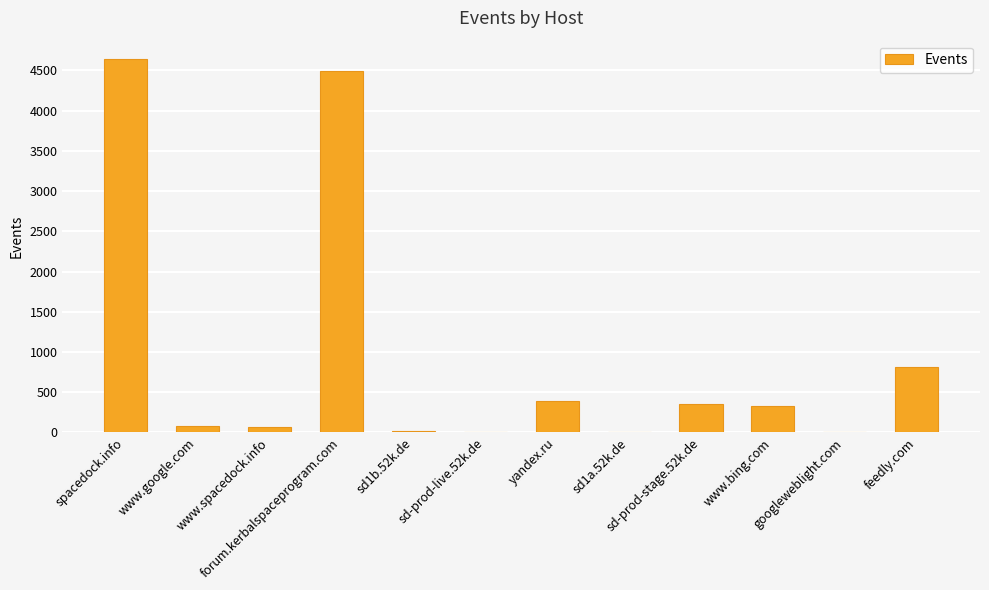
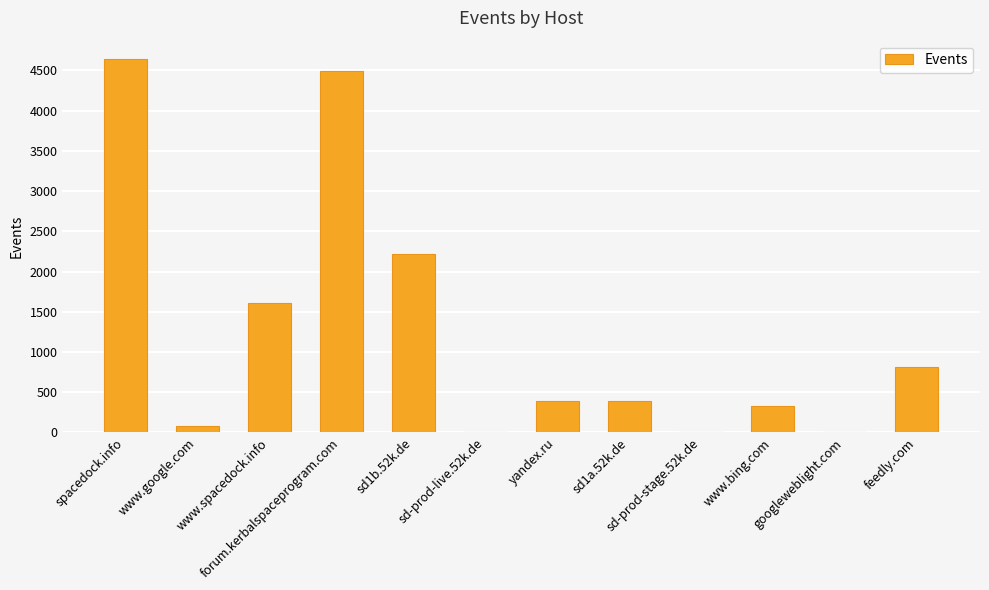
www.spacedock.info: 100 -> 1600
sd1b.52k.de: 0 -> 2200
sd1a.52k.de: 0 -> 400
sd-prod-stage.52k.de: 400 -> 0
